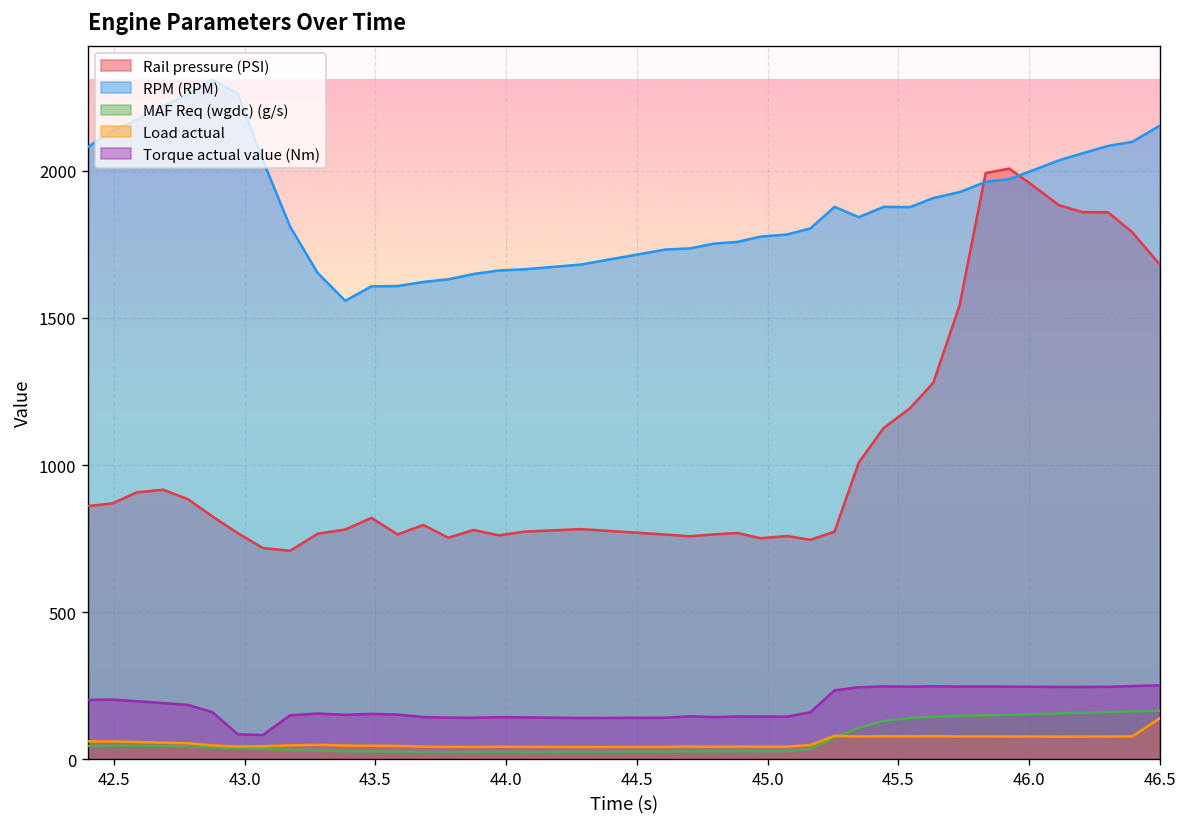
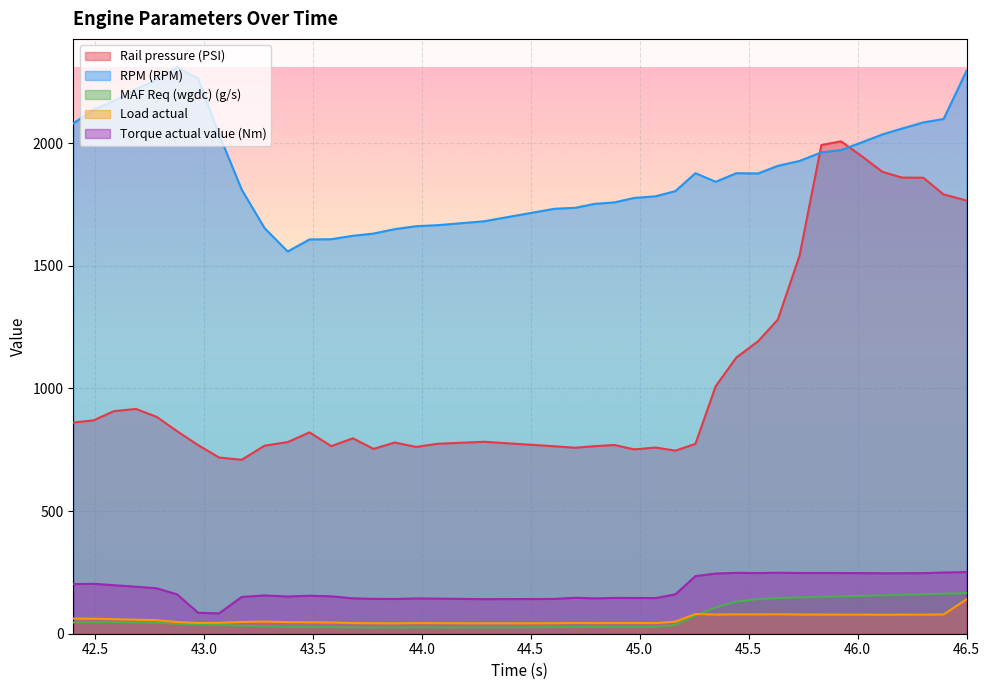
Rail pressure (PSI), 46.5: 1680 -> 1770
RPM (RPM), 46.5: 2150 -> 2290
